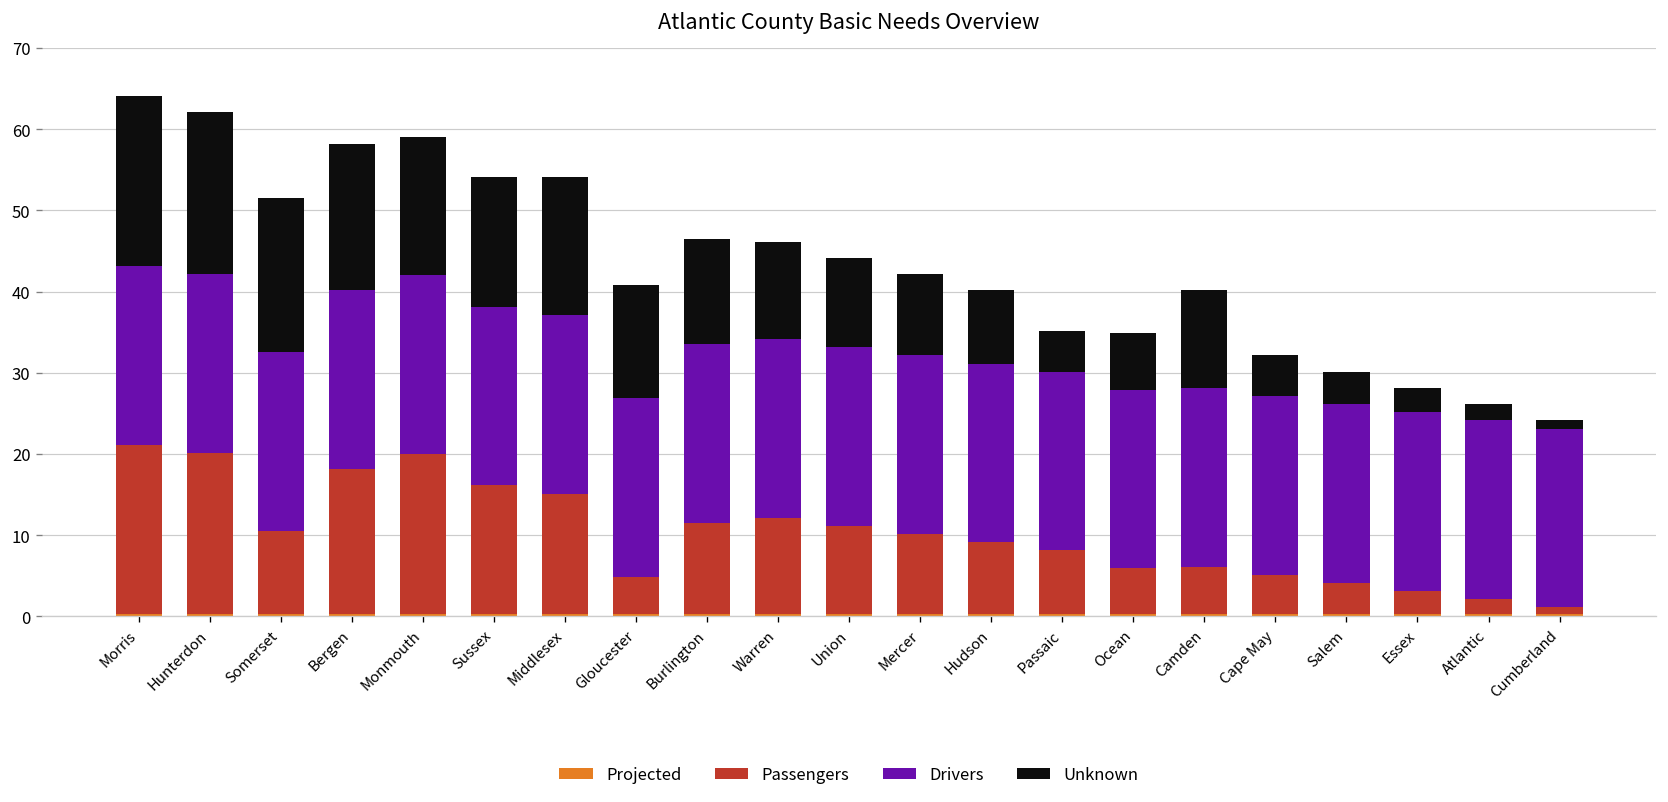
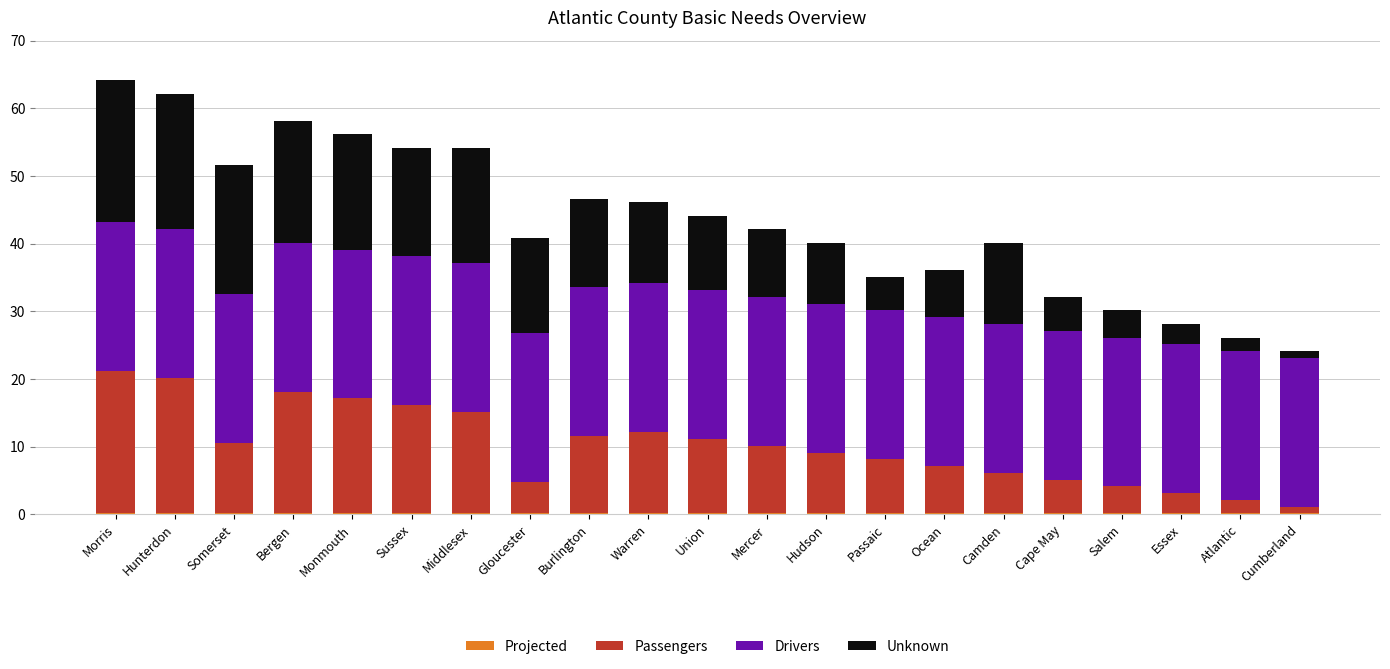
Passengers, Monmouth: 20 -> 17
Passengers, Ocean: 6 -> 7
